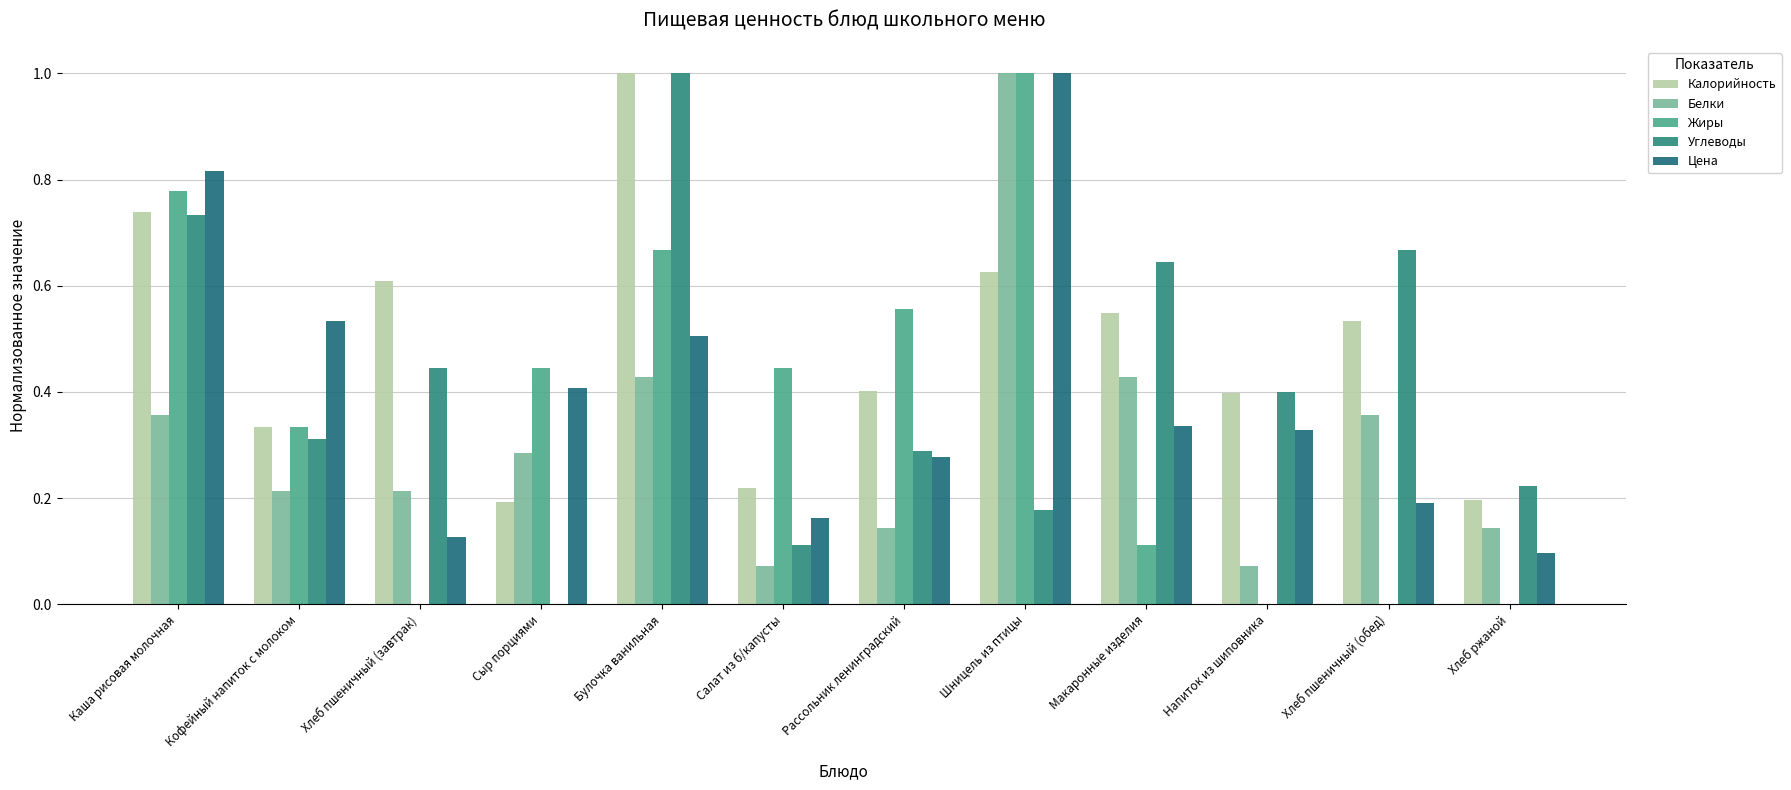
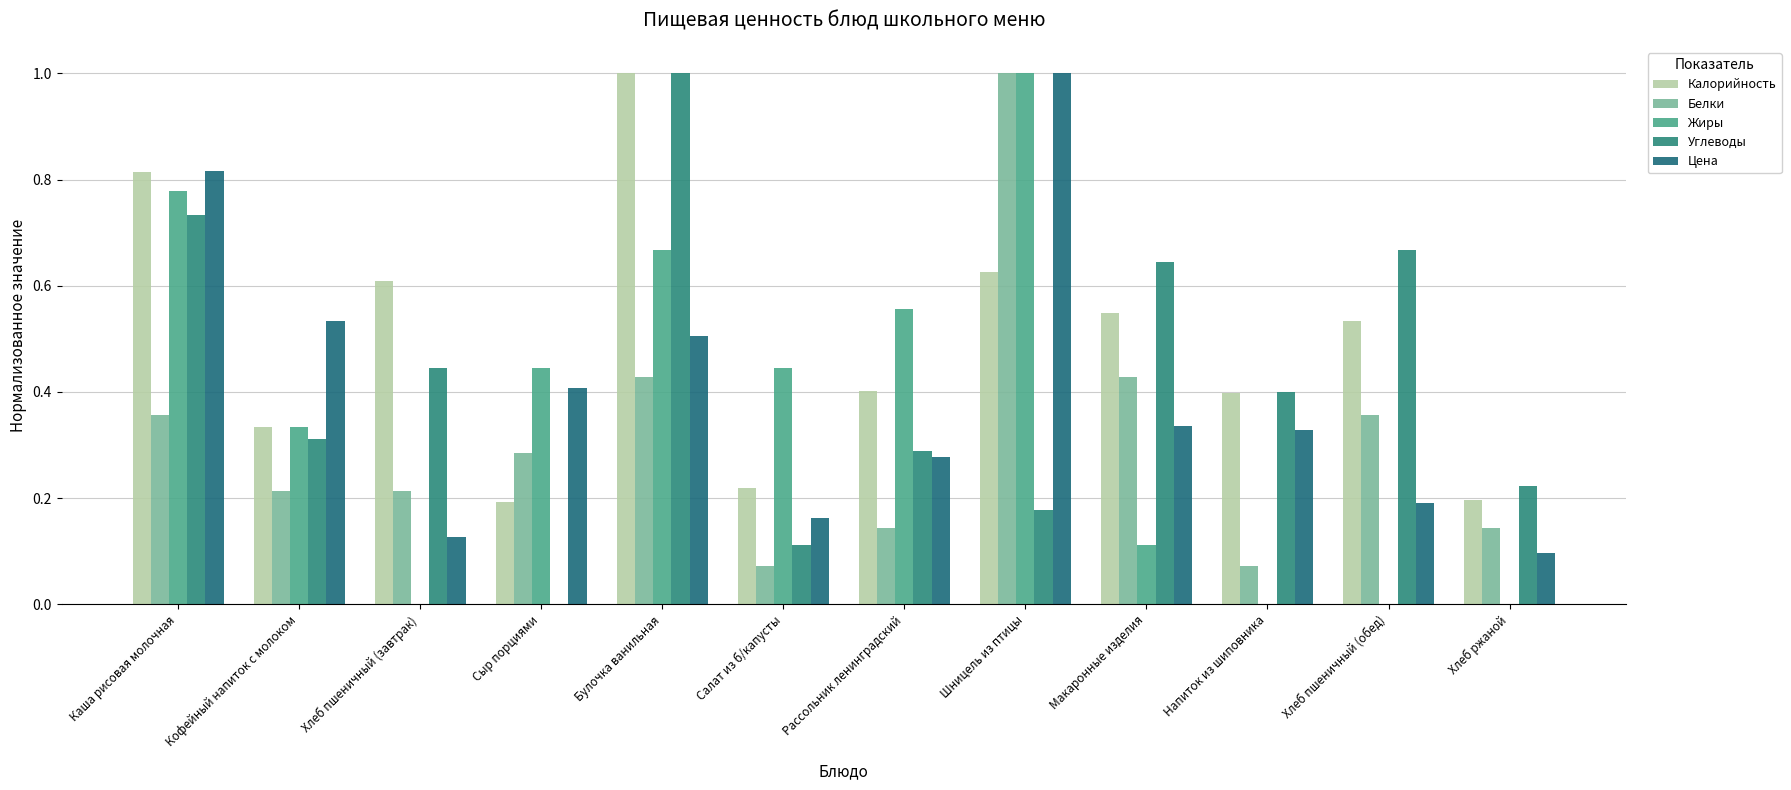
Калорийность, Каша рисовая молочная: 0.74 -> 0.81
